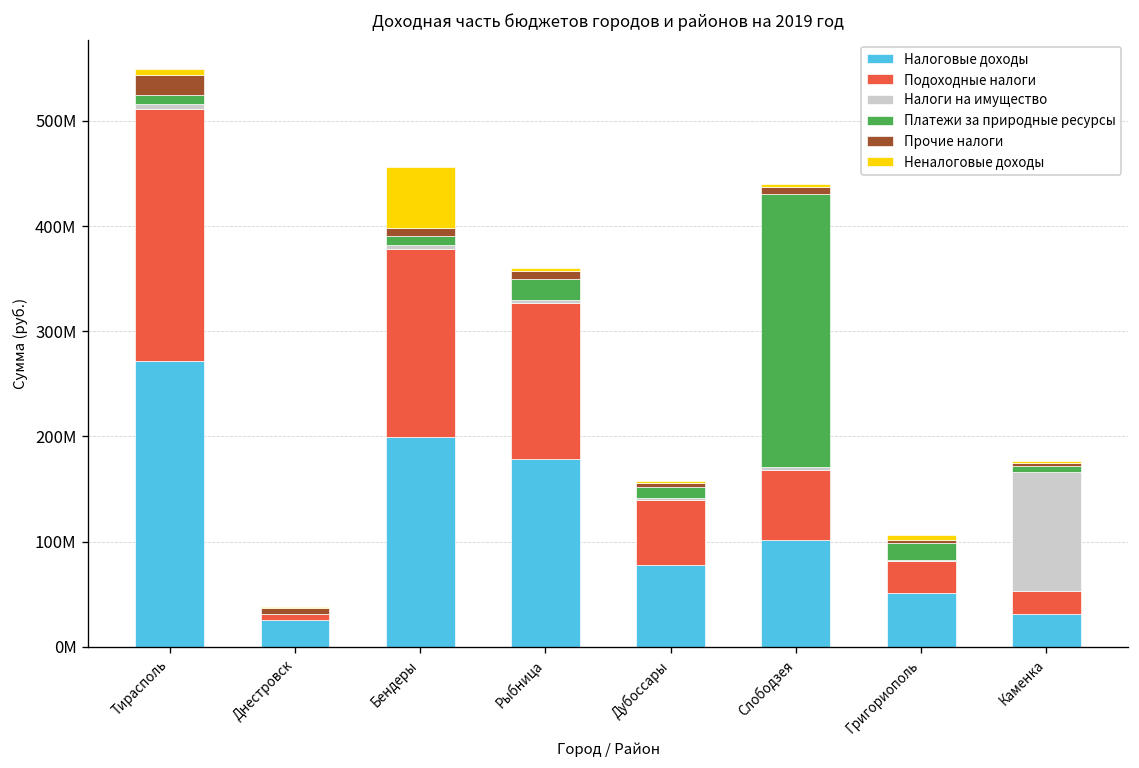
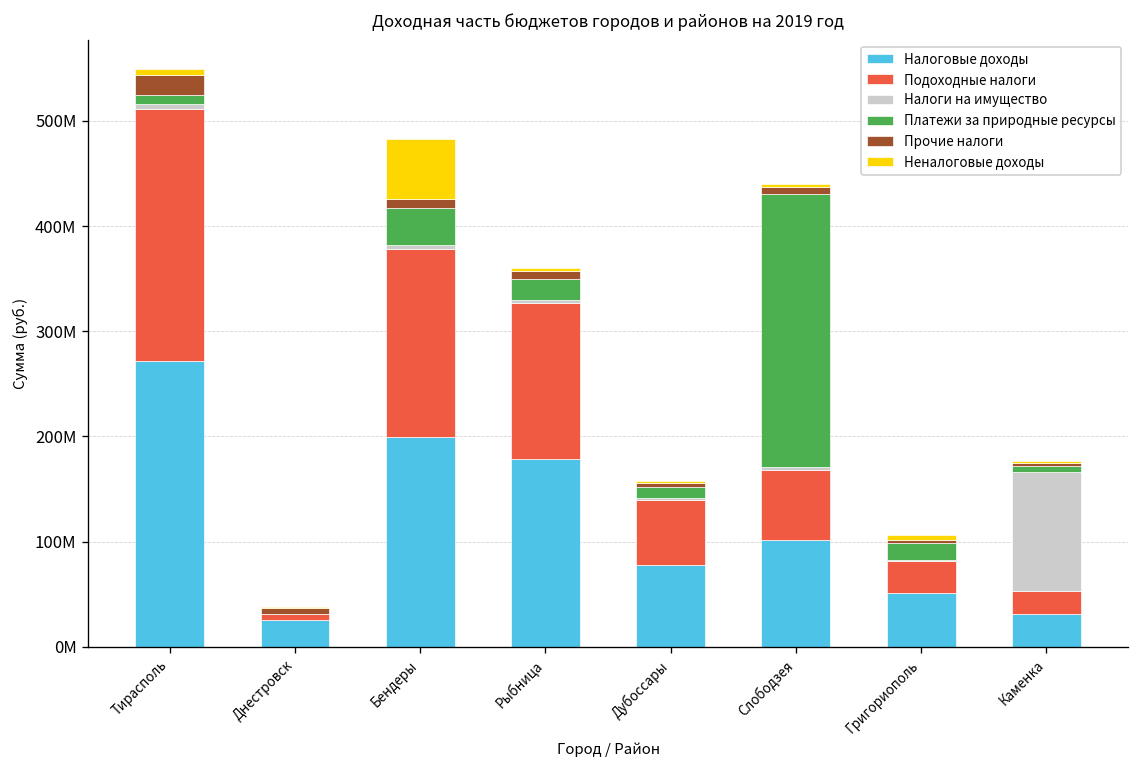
Платежи за природные ресурсы, Бендеры: 10000000 -> 40000000
